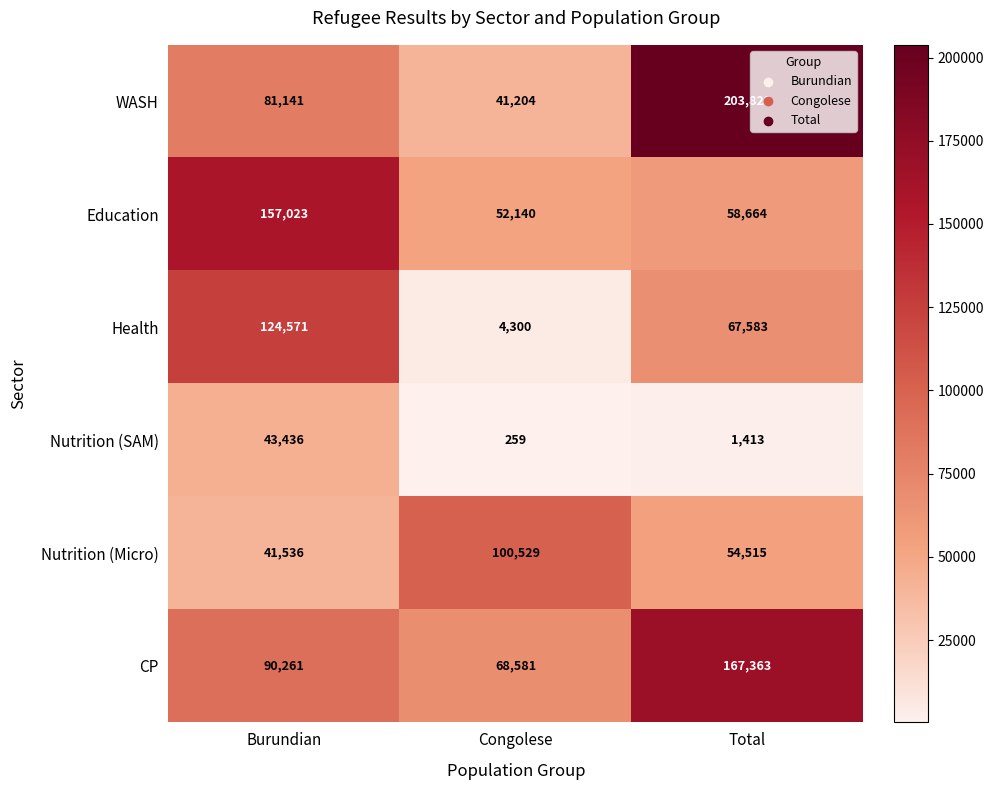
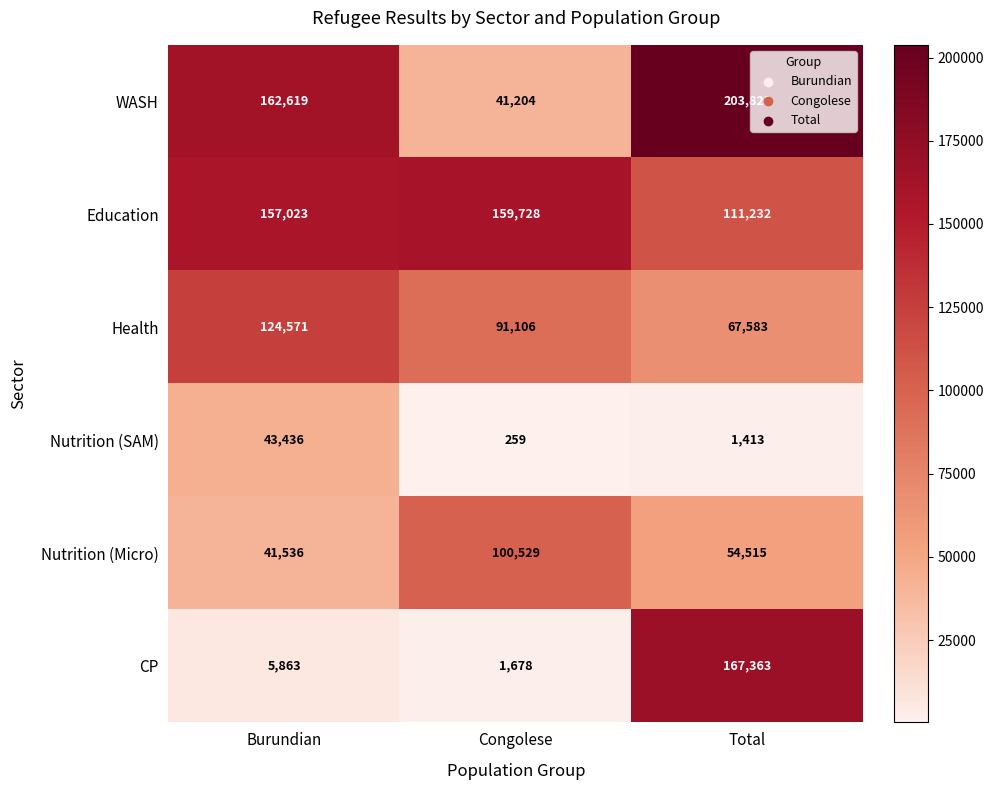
WASH, Burundian: 81,141 -> 162,619
Education, Congolese: 52,140 -> 159,728
Education, Total: 58,664 -> 111,232
Health, Congolese: 4,300 -> 91,106
CP, Burundian: 90,261 -> 5,863
CP, Congolese: 68,581 -> 1,678
